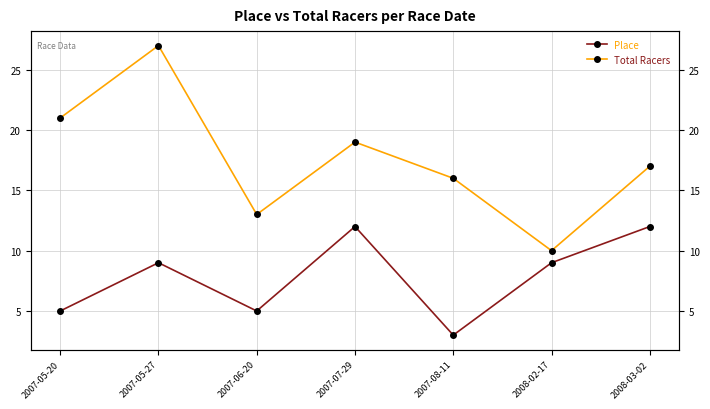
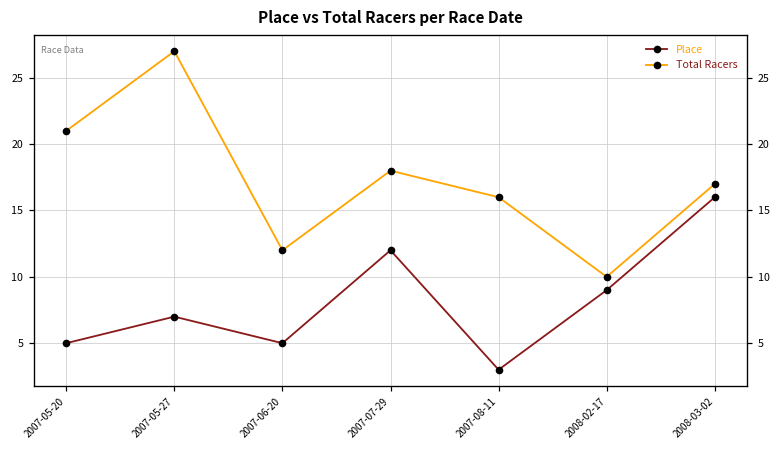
Place, 2007-05-27: 9 -> 7
Total Racers, 2007-06-20: 13 -> 12
Total Racers, 2007-07-29: 19 -> 18
Place, 2008-03-02: 12 -> 16
